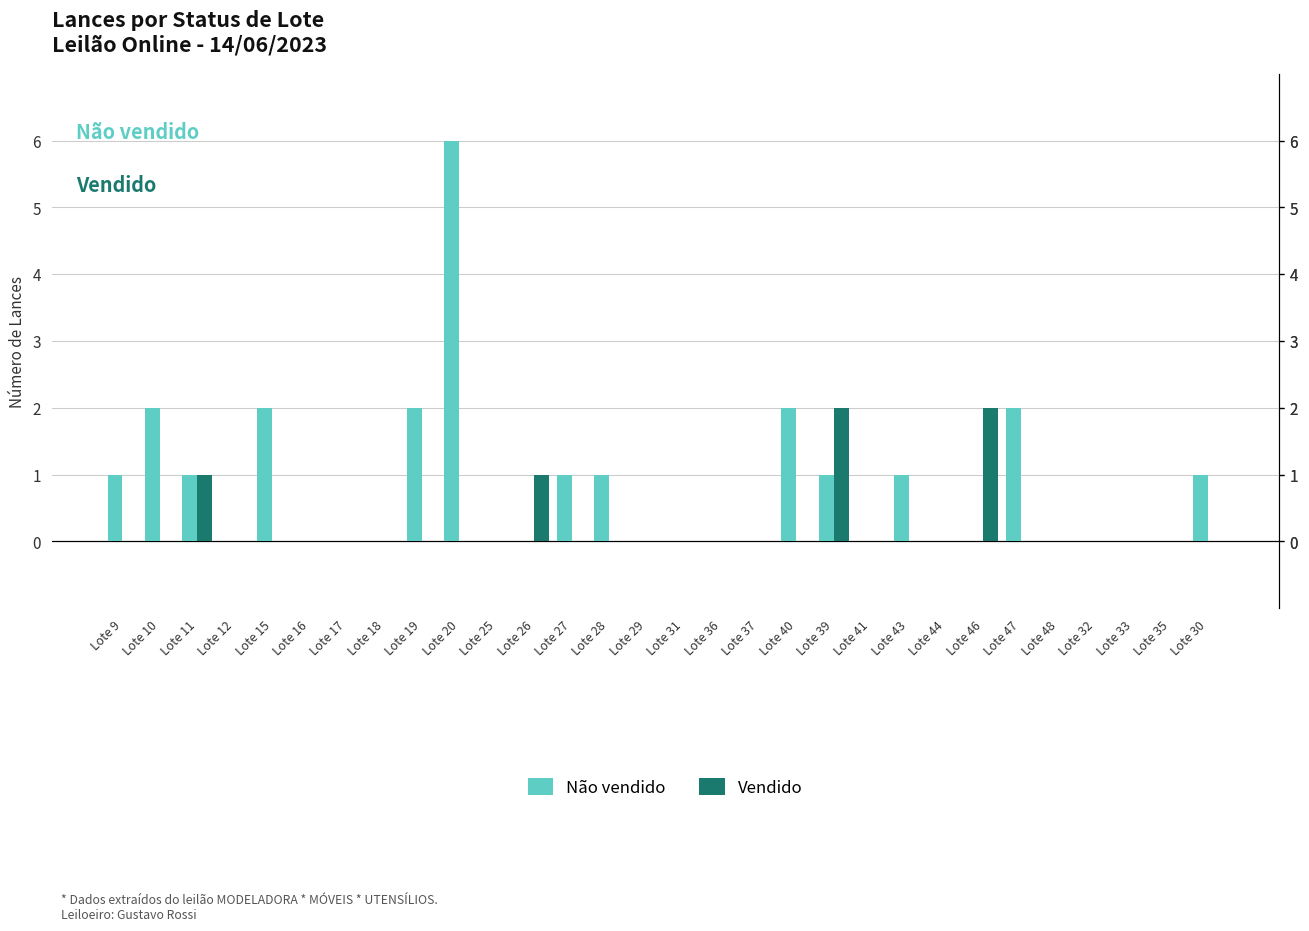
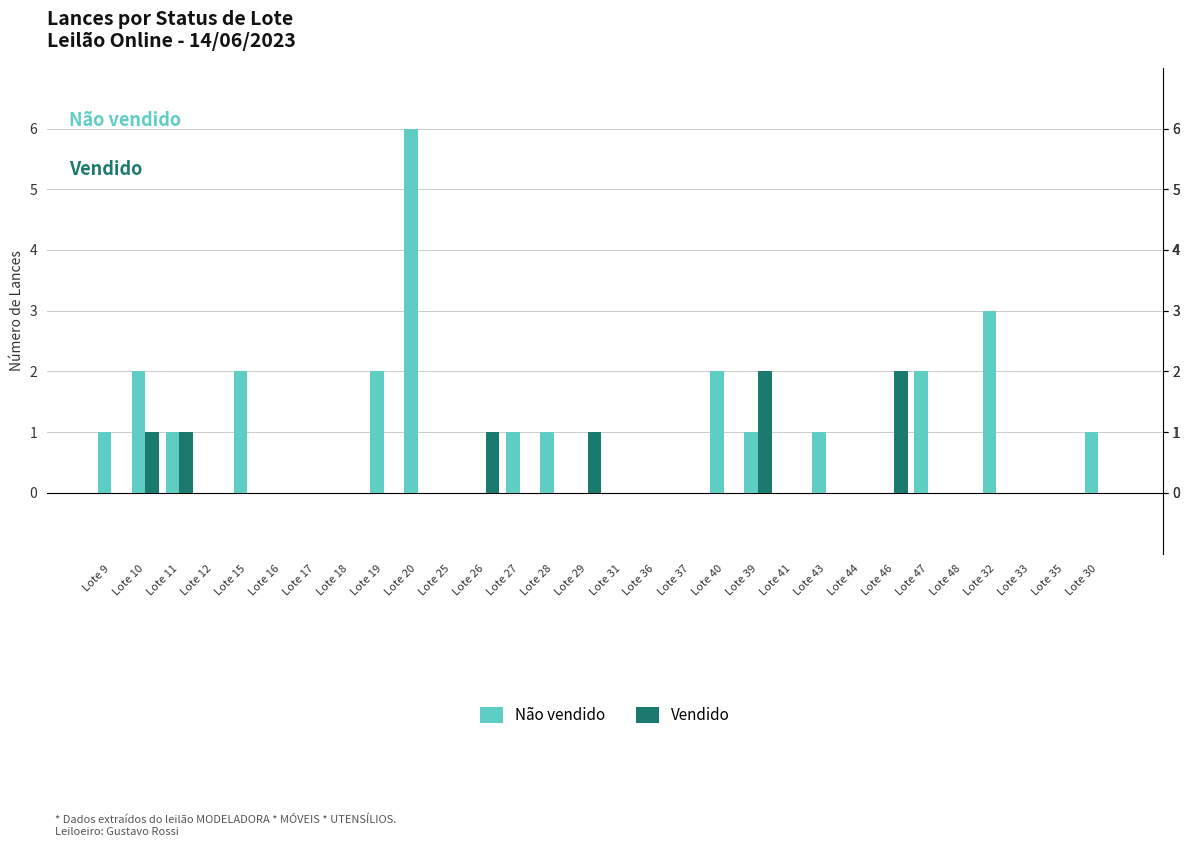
Vendido, Lote 10: 0 -> 1
Vendido, Lote 29: 0 -> 1
Não vendido, Lote 32: 0 -> 3
